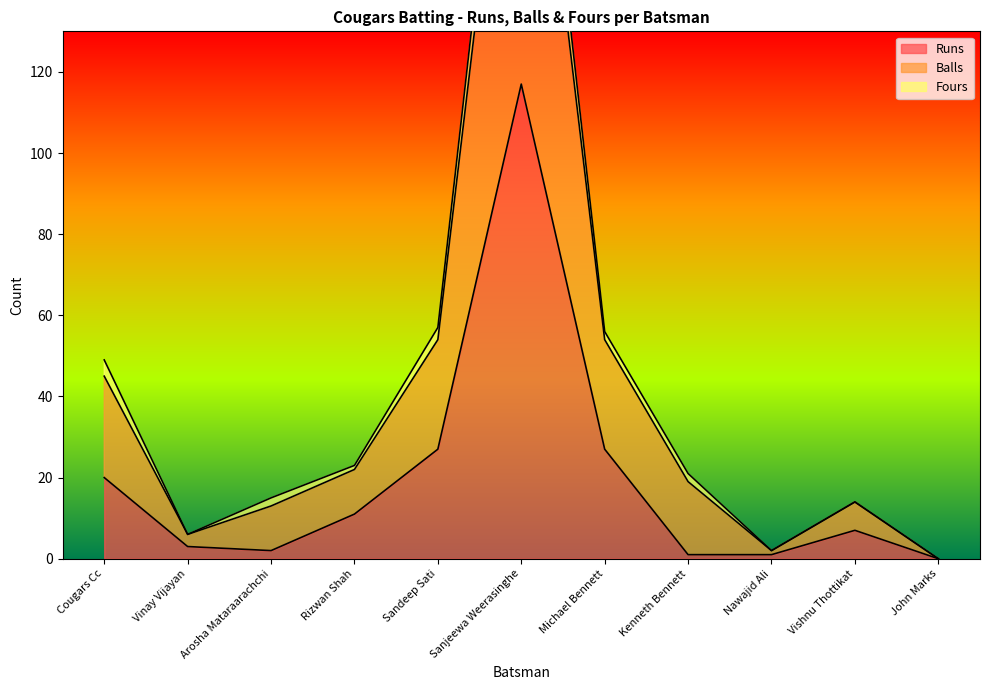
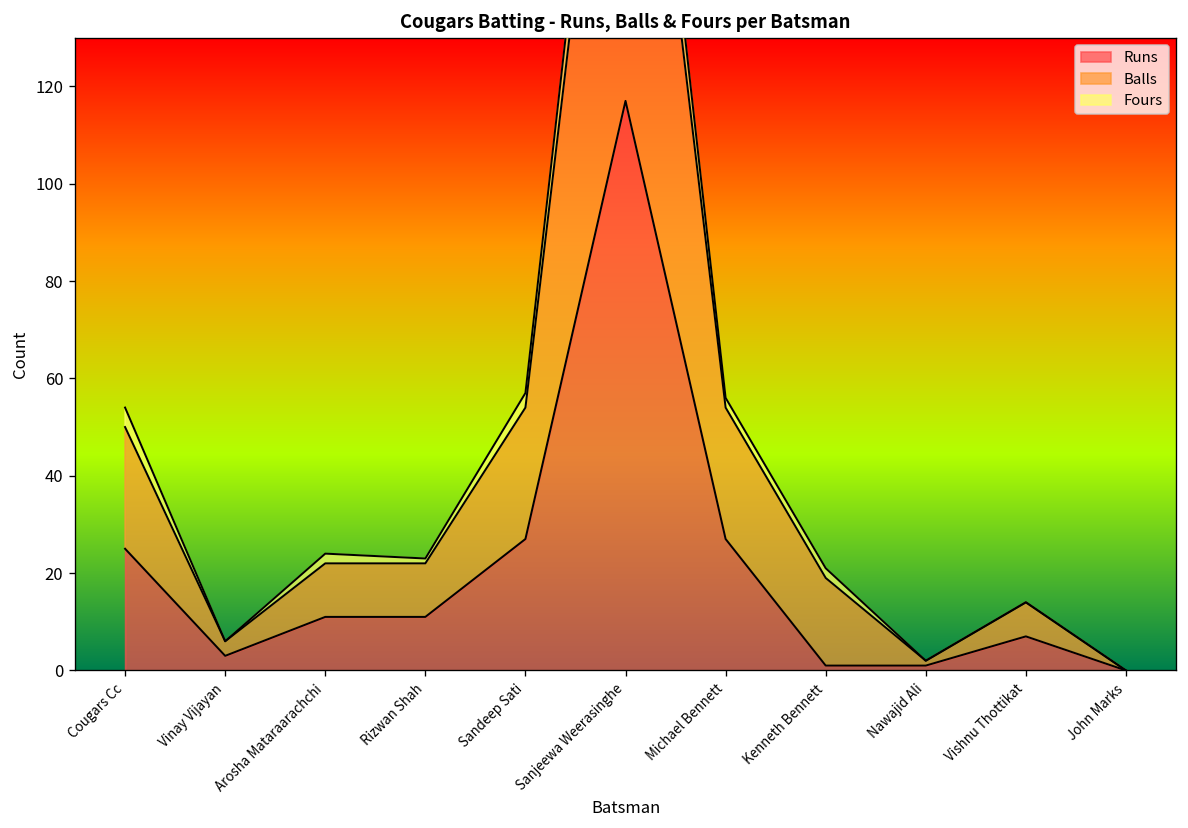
Runs, Cougars Cc: 20 -> 25
Runs, Arosha Mataraarachchi: 2 -> 11
